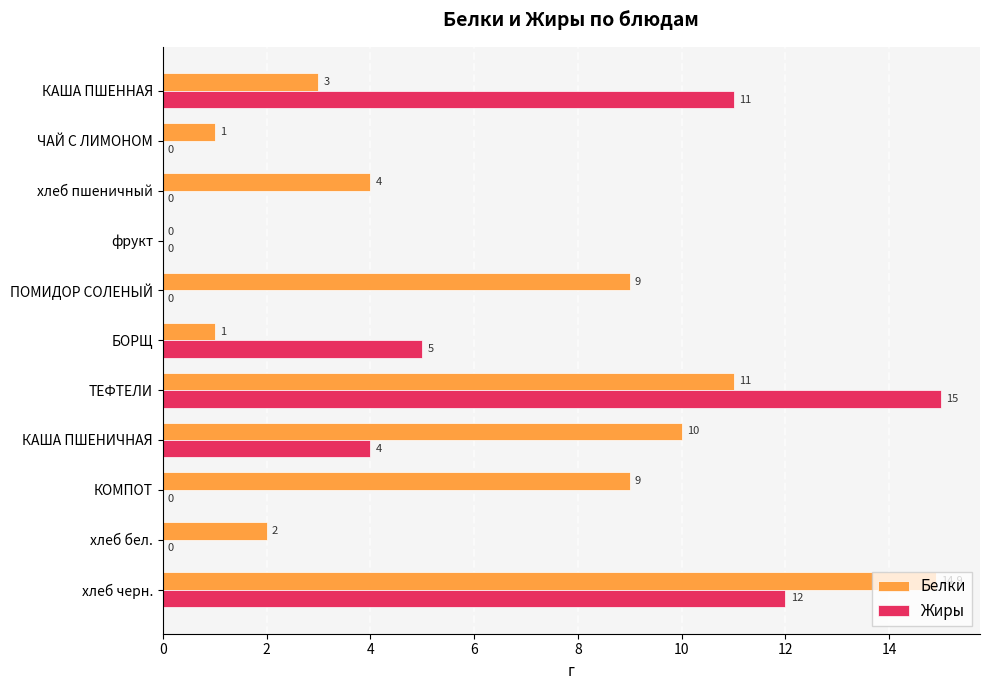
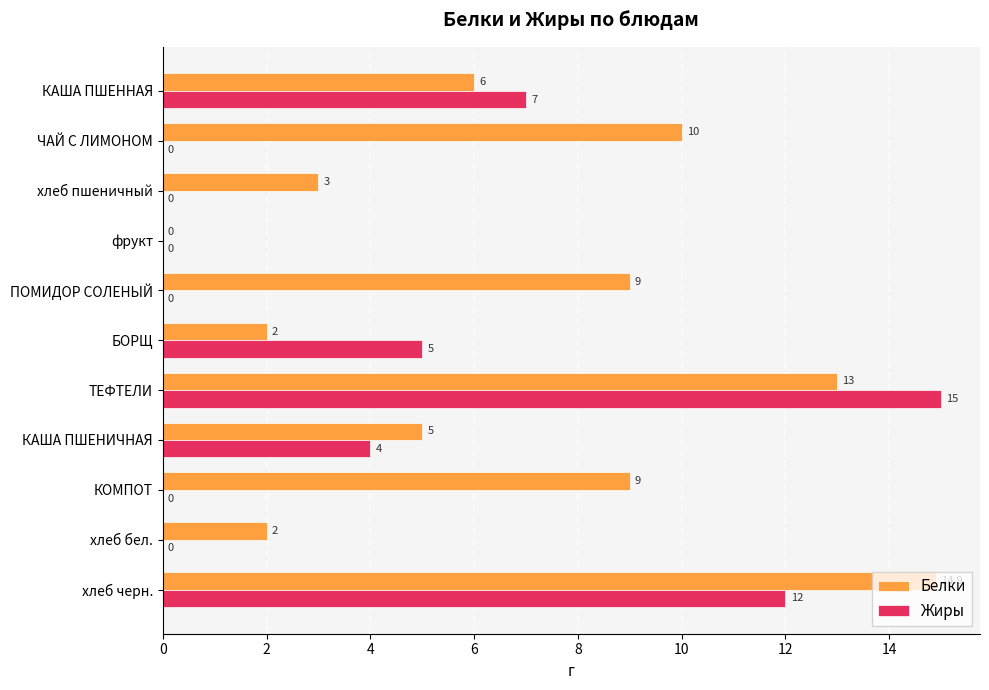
Белки, КАША ПШЕННАЯ: 3 -> 6
Жиры, КАША ПШЕННАЯ: 11 -> 7
Белки, ЧАЙ С ЛИМОНОМ: 1 -> 10
Белки, хлеб пшеничный: 4 -> 3
Белки, БОРЩ: 1 -> 2
Белки, ТЕФТЕЛИ: 11 -> 13
Белки, КАША ПШЕНИЧНАЯ: 10 -> 5
